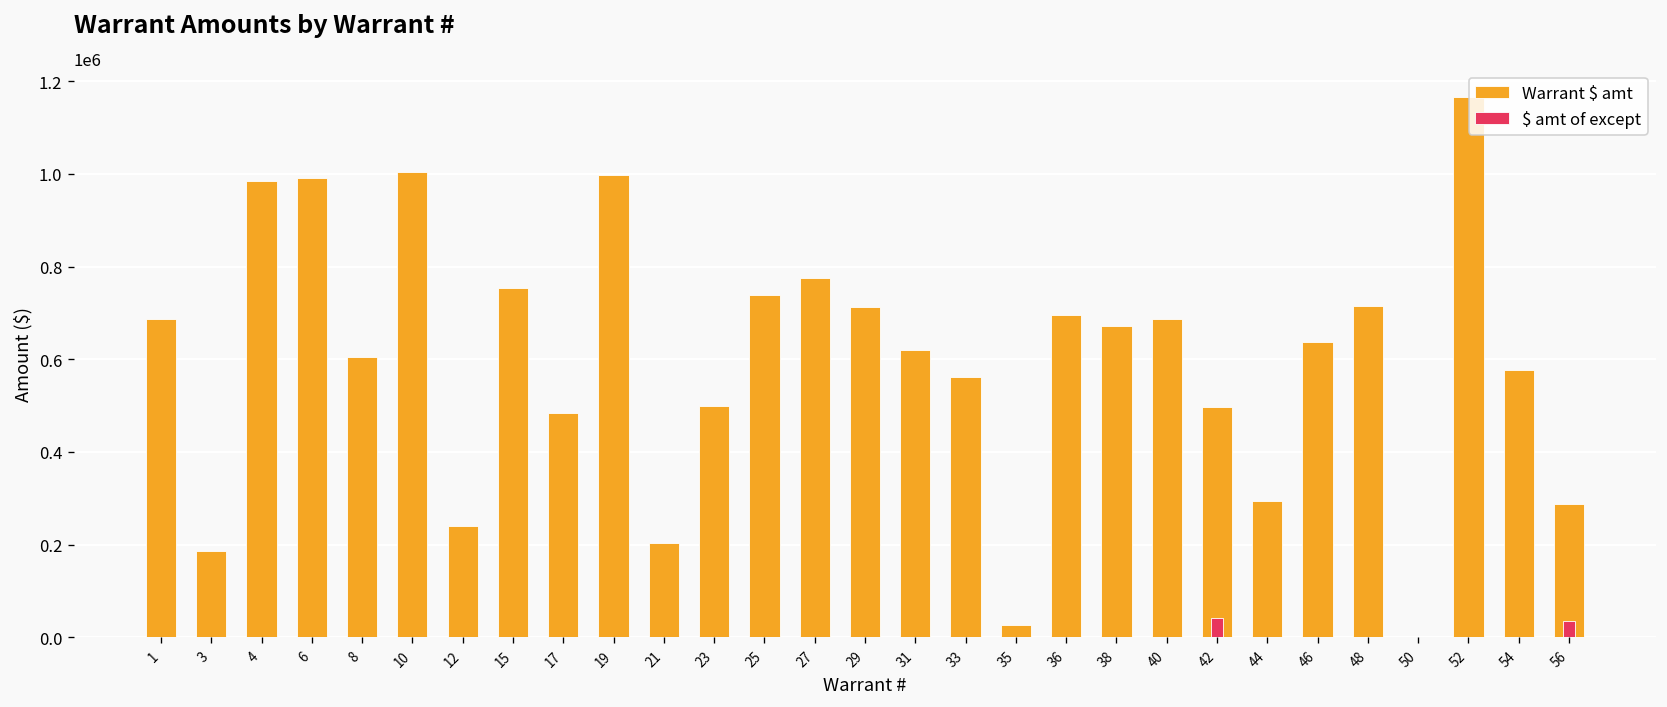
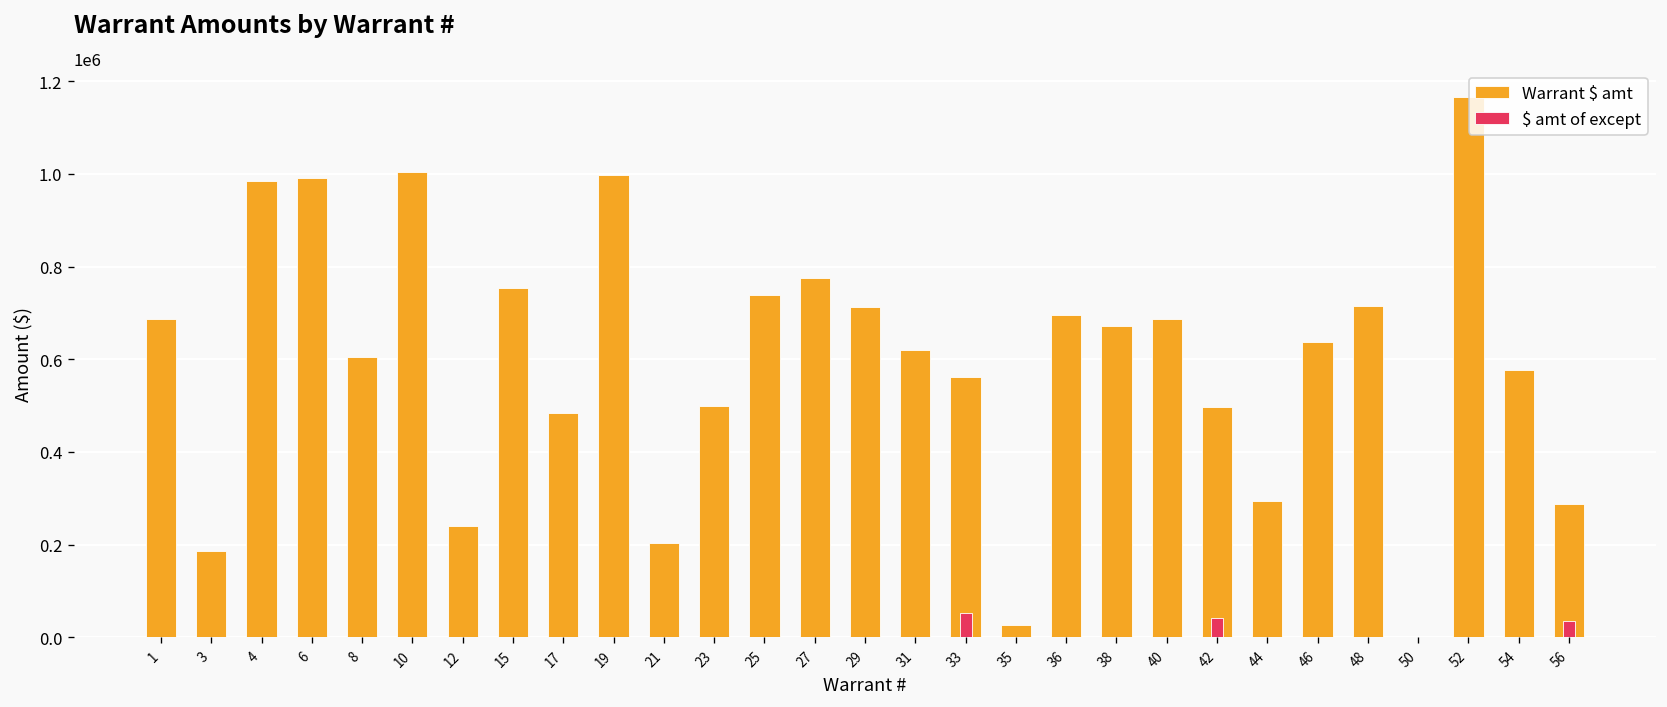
$ amt of except, 33: 0 -> 50000
